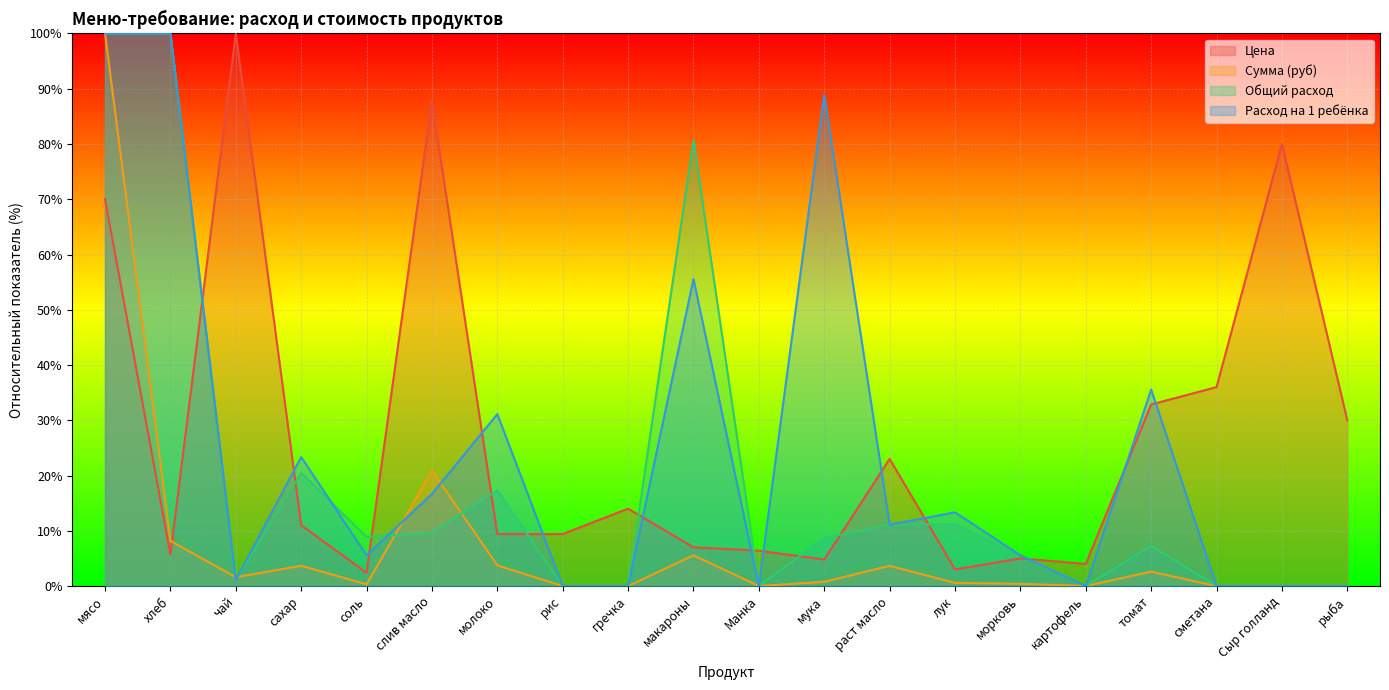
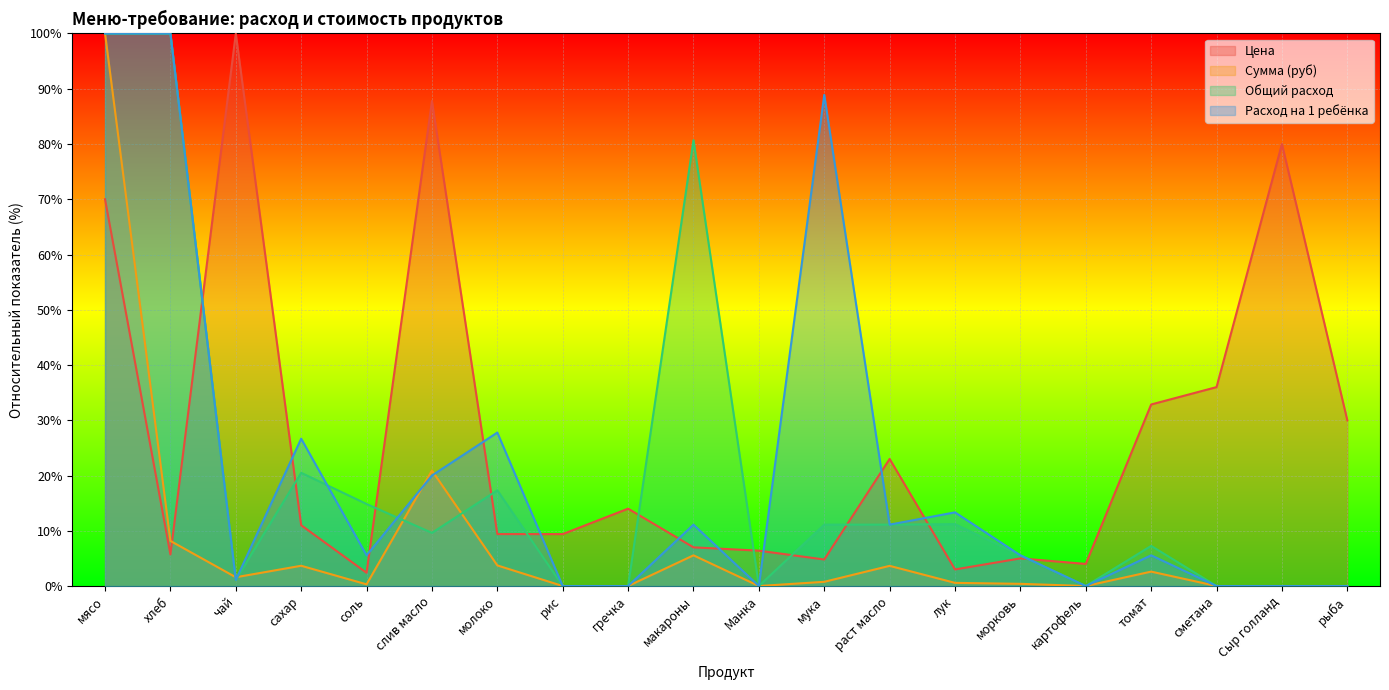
Расход на 1 ребёнка, сахар: 23% -> 27%
Общий расход, соль: 9% -> 15%
Расход на 1 ребёнка, слив масло: 17% -> 20%
Расход на 1 ребёнка, молоко: 31% -> 28%
Расход на 1 ребёнка, макароны: 56% -> 11%
Общий расход, мука: 9% -> 11%
Расход на 1 ребёнка, томат: 36% -> 6%
